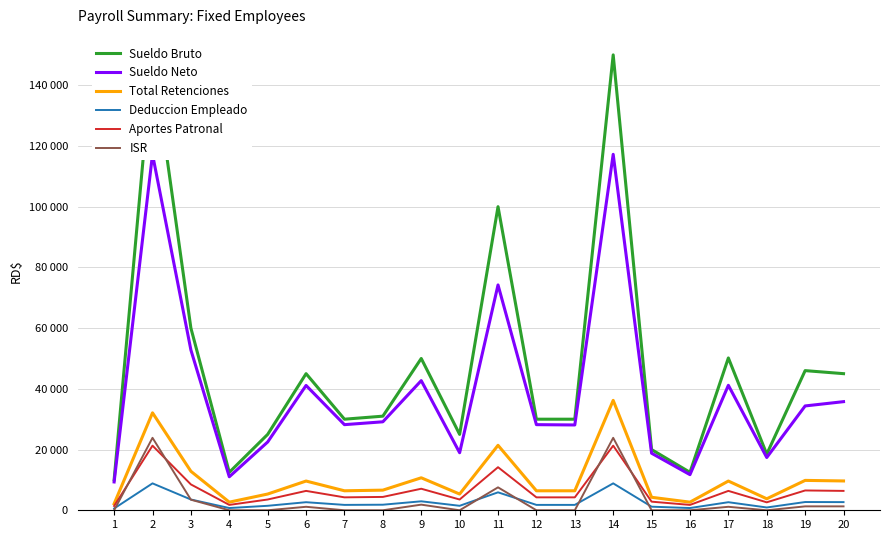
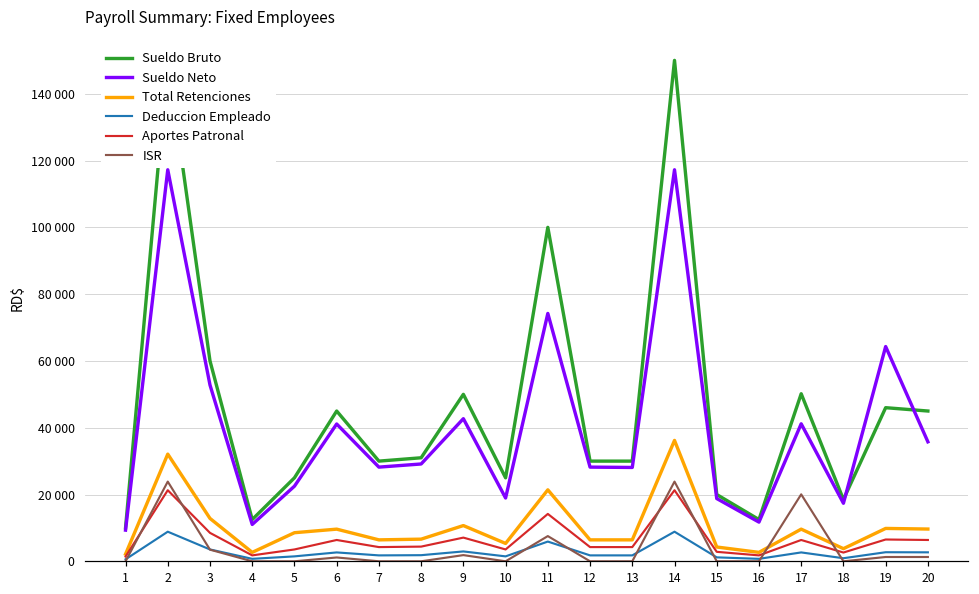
Total Retenciones, 5: 5000 -> 9000
ISR, 17: 1000 -> 20000
Sueldo Neto, 19: 34000 -> 64000
